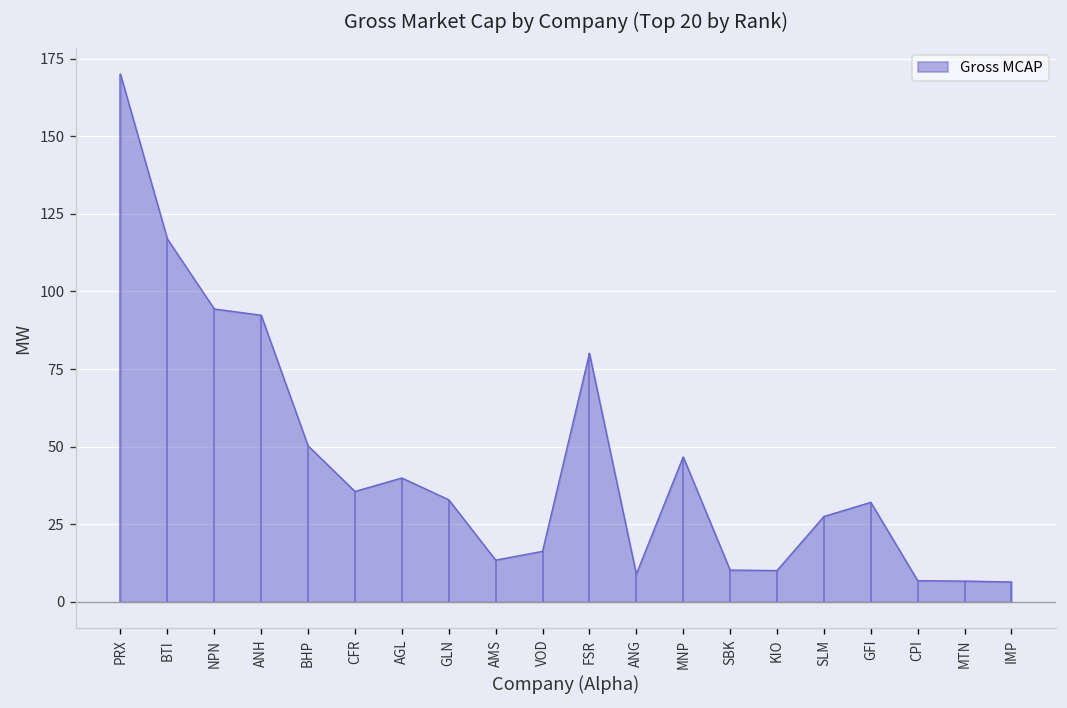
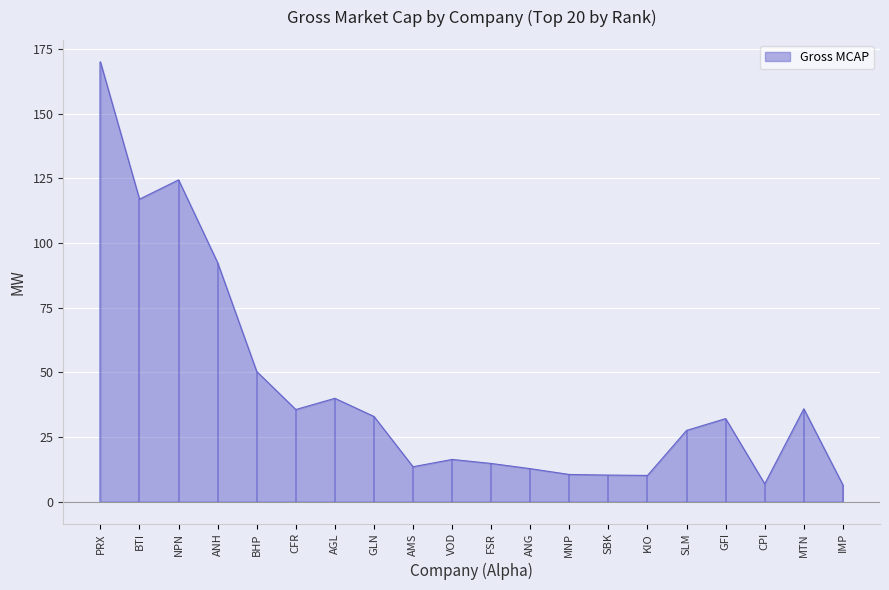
NPN: 94 -> 124
FSR: 80 -> 15
ANG: 9 -> 13
MNP: 47 -> 10
MTN: 7 -> 36
